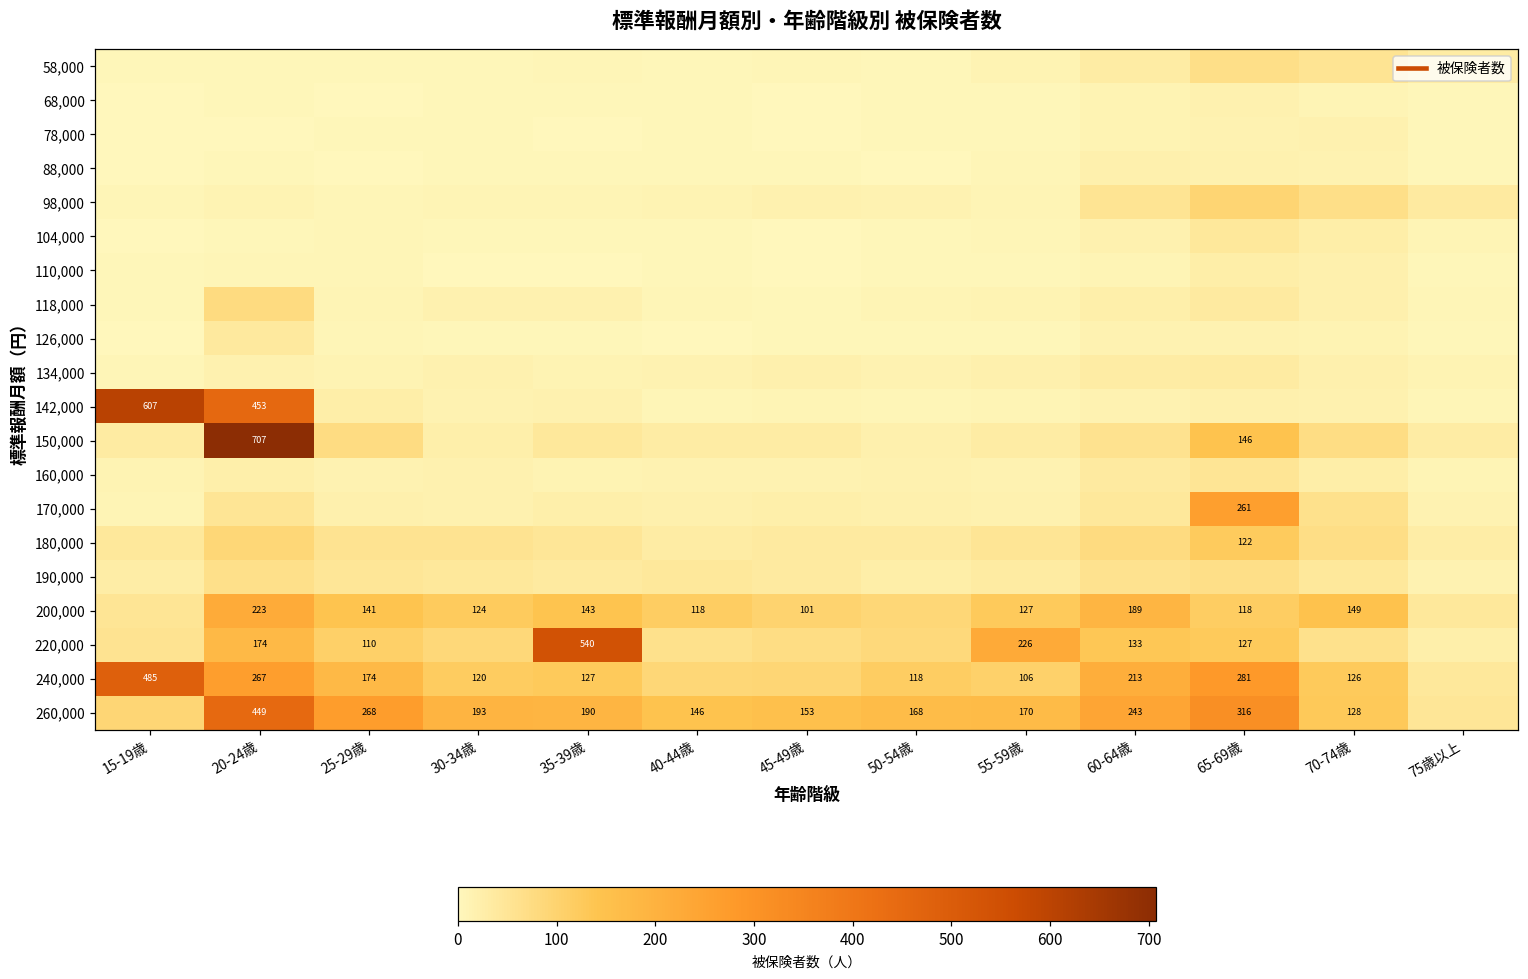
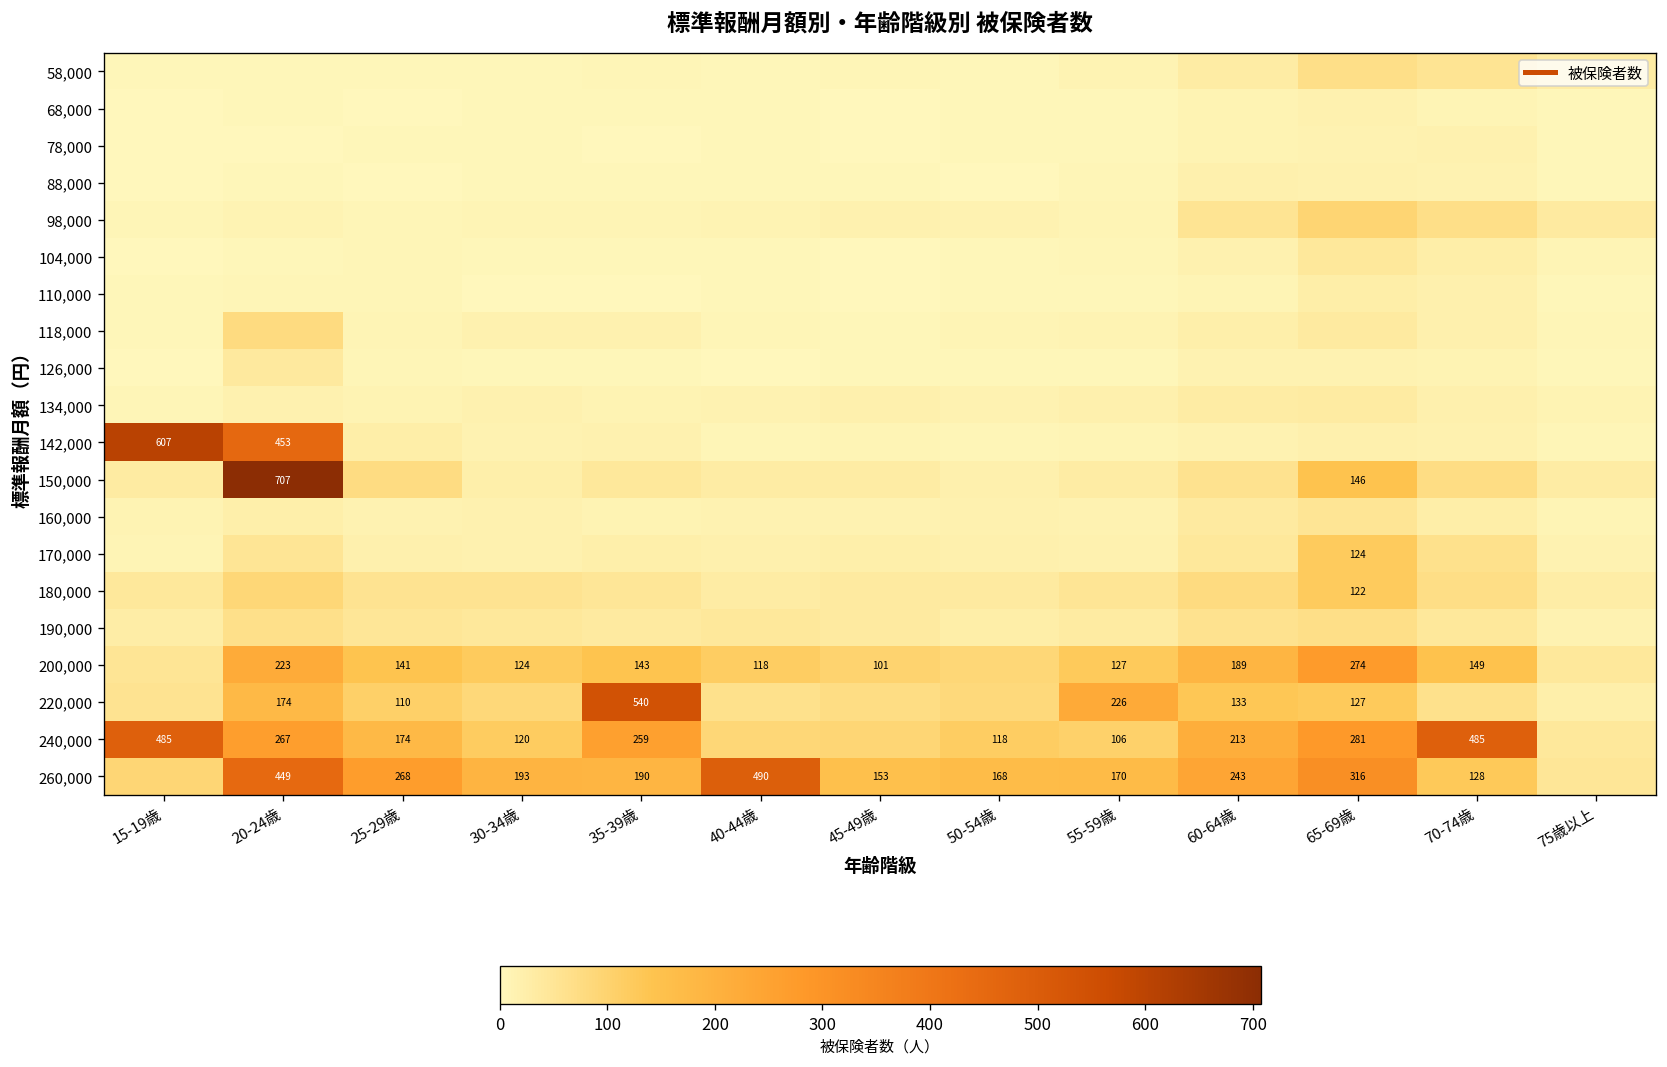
170,000, 65-69歳: 261 -> 124
200,000, 65-69歳: 118 -> 274
240,000, 35-39歳: 127 -> 259
240,000, 70-74歳: 126 -> 485
260,000, 40-44歳: 146 -> 490
